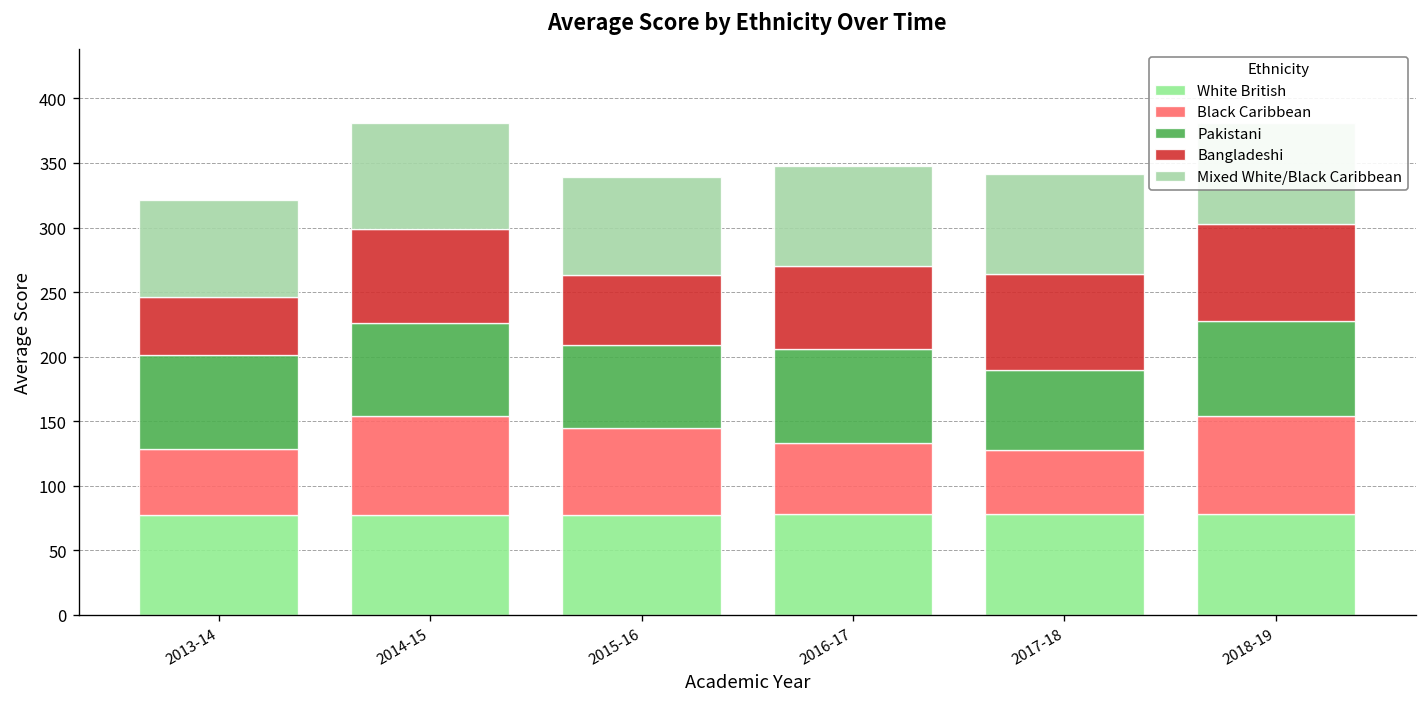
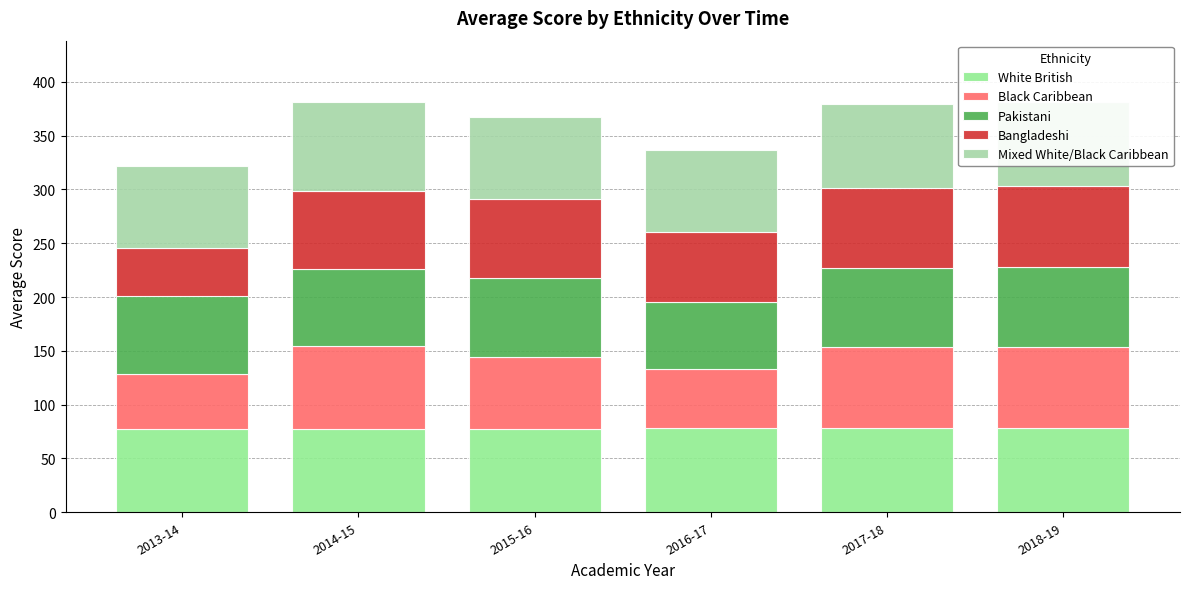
Pakistani, 2015-16: 65 -> 73
Bangladeshi, 2015-16: 54 -> 74
Pakistani, 2016-17: 73 -> 63
Black Caribbean, 2017-18: 50 -> 75
Pakistani, 2017-18: 62 -> 73
